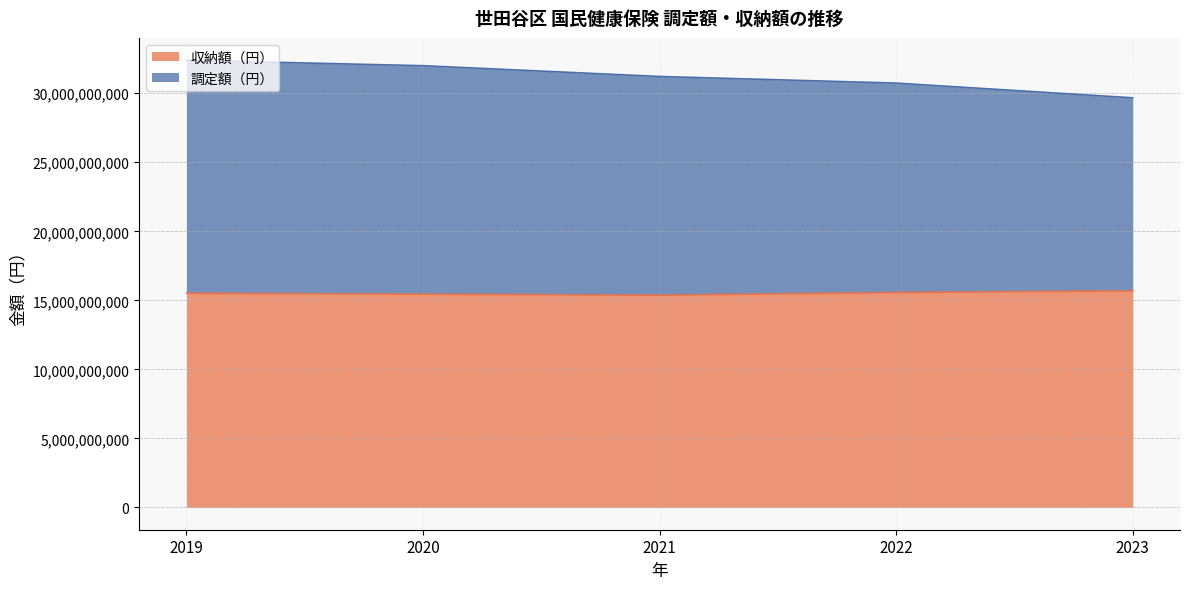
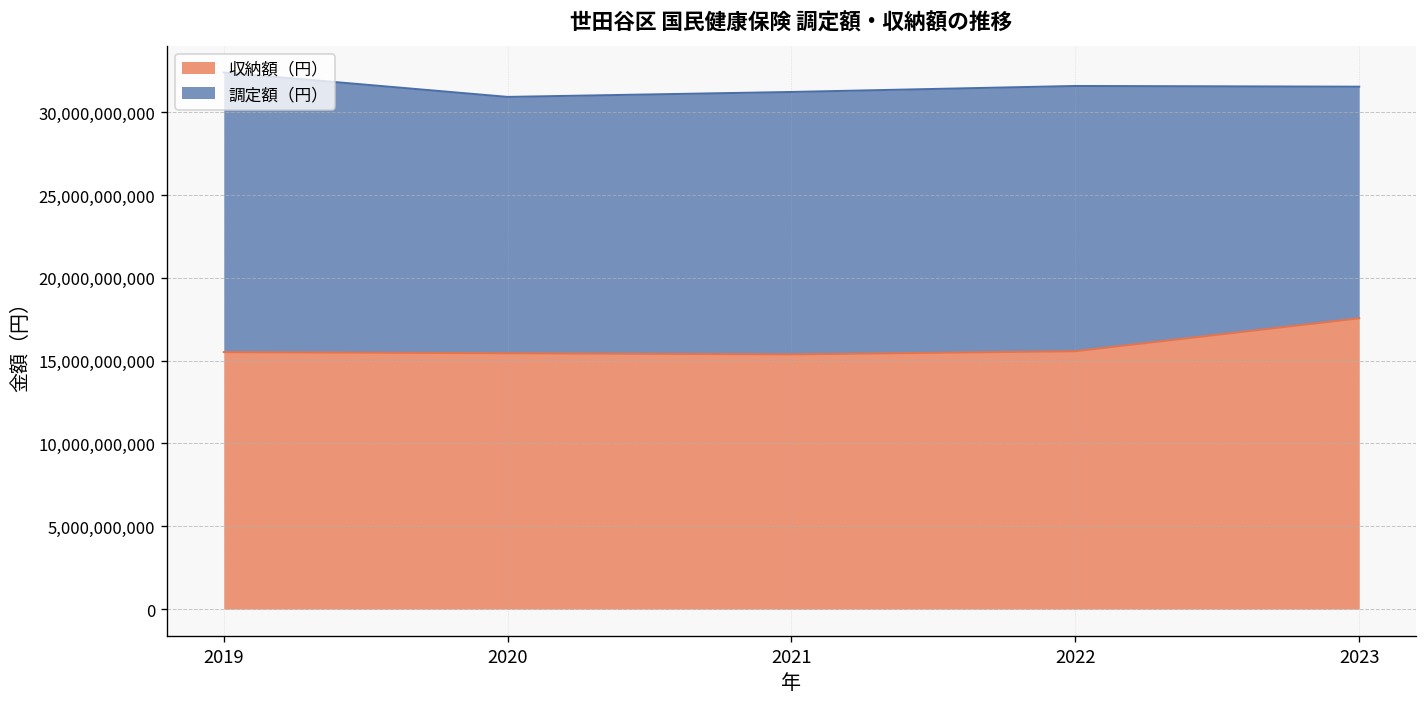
調定額（円）, 2020: 16,600,000,000 -> 15,500,000,000
調定額（円）, 2022: 15,200,000,000 -> 16,000,000,000
収納額（円）, 2023: 15,700,000,000 -> 17,600,000,000
